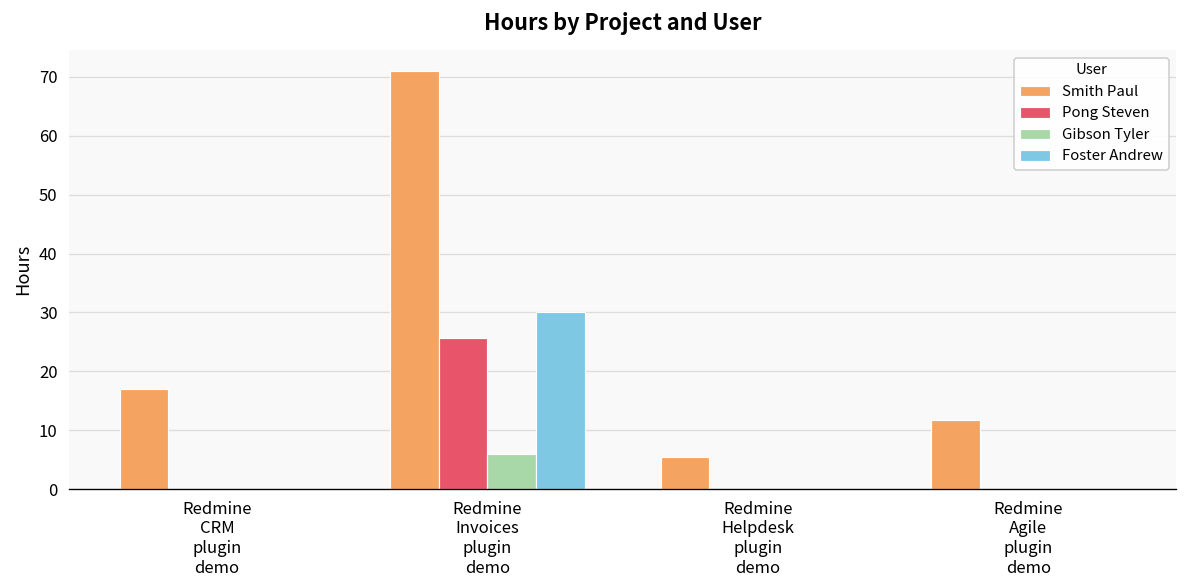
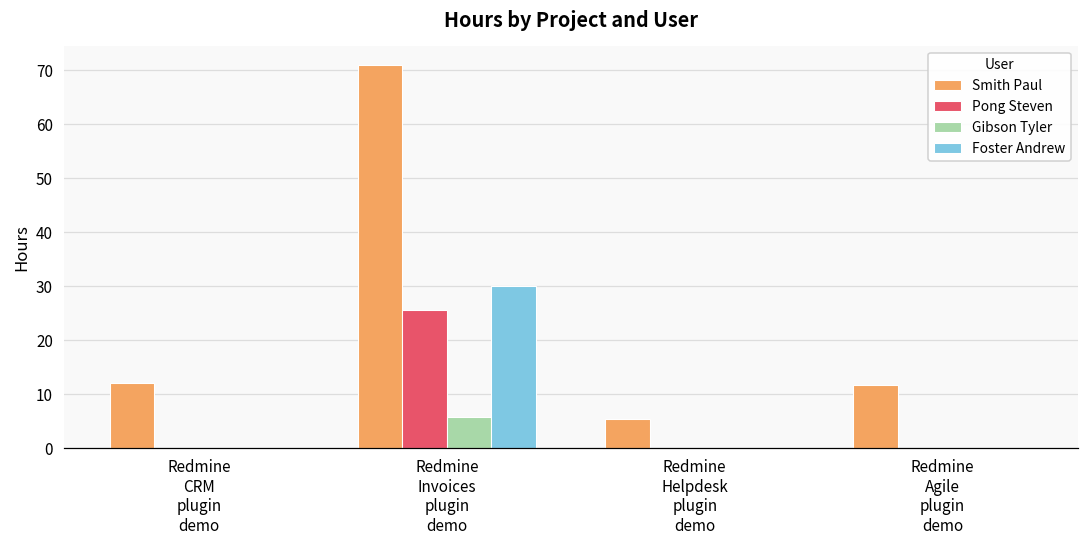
Smith Paul, Redmine CRM plugin demo: 17 -> 12
